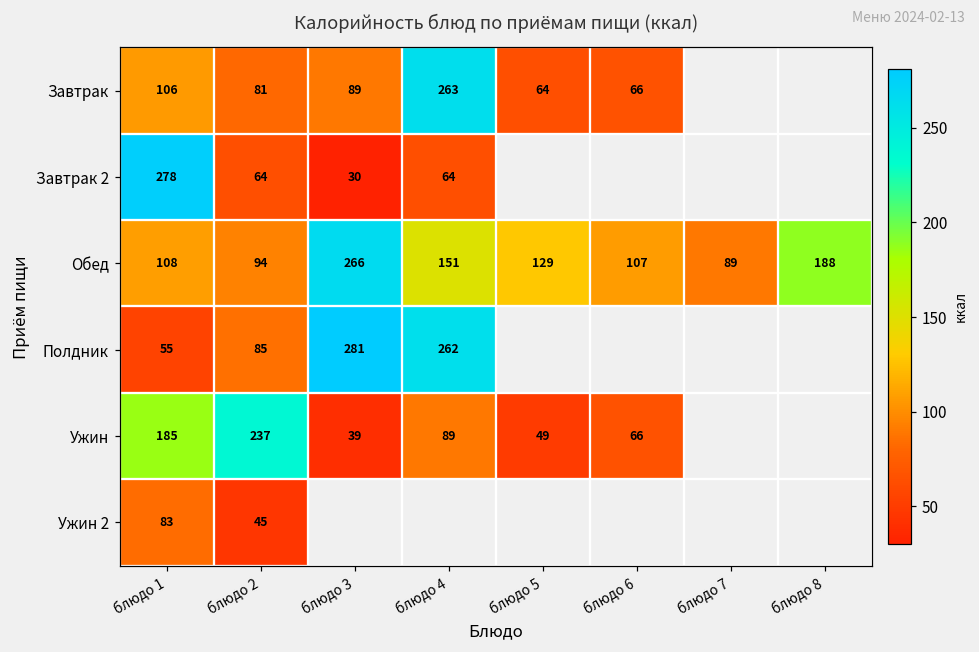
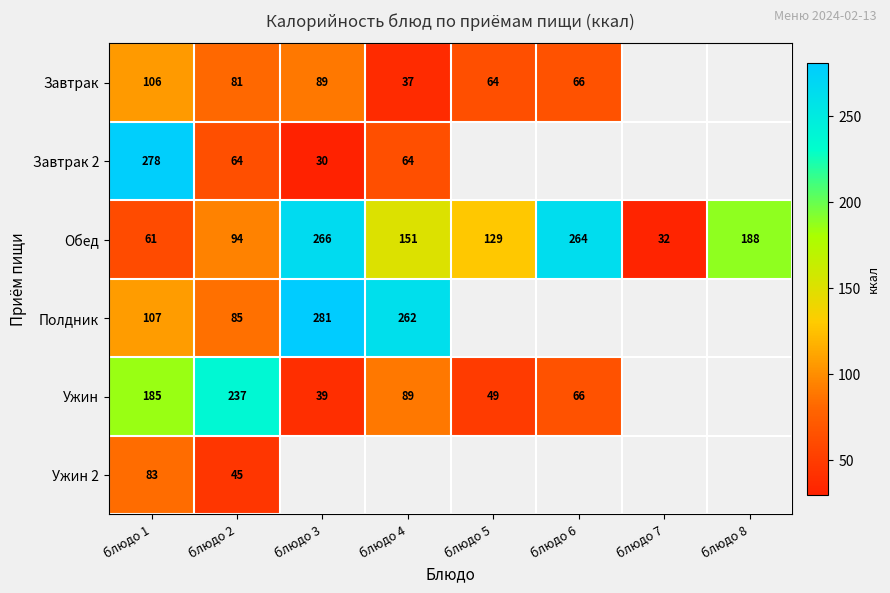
Завтрак, блюдо 4: 263 -> 37
Обед, блюдо 1: 108 -> 61
Обед, блюдо 6: 107 -> 264
Обед, блюдо 7: 89 -> 32
Полдник, блюдо 1: 55 -> 107
